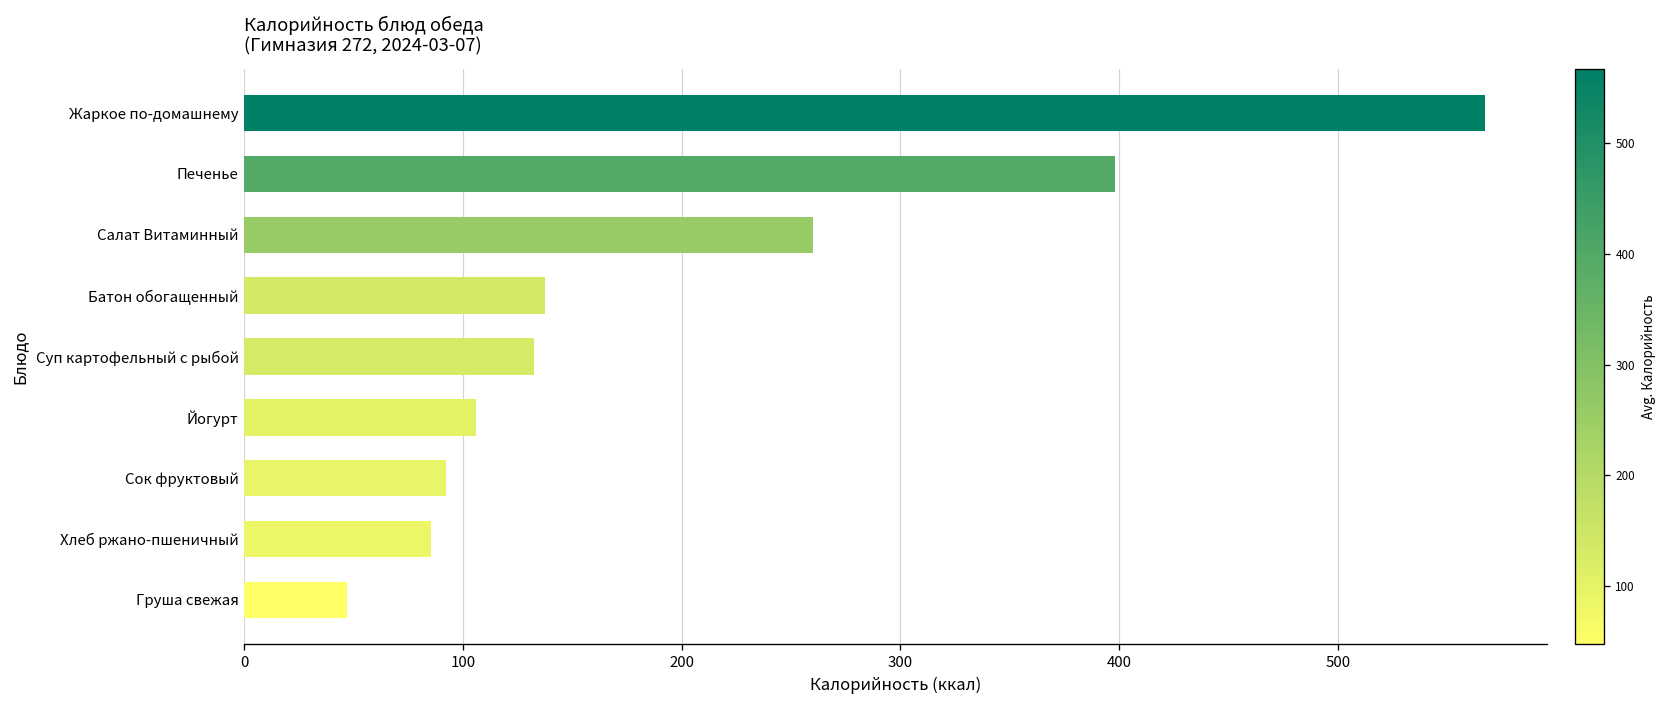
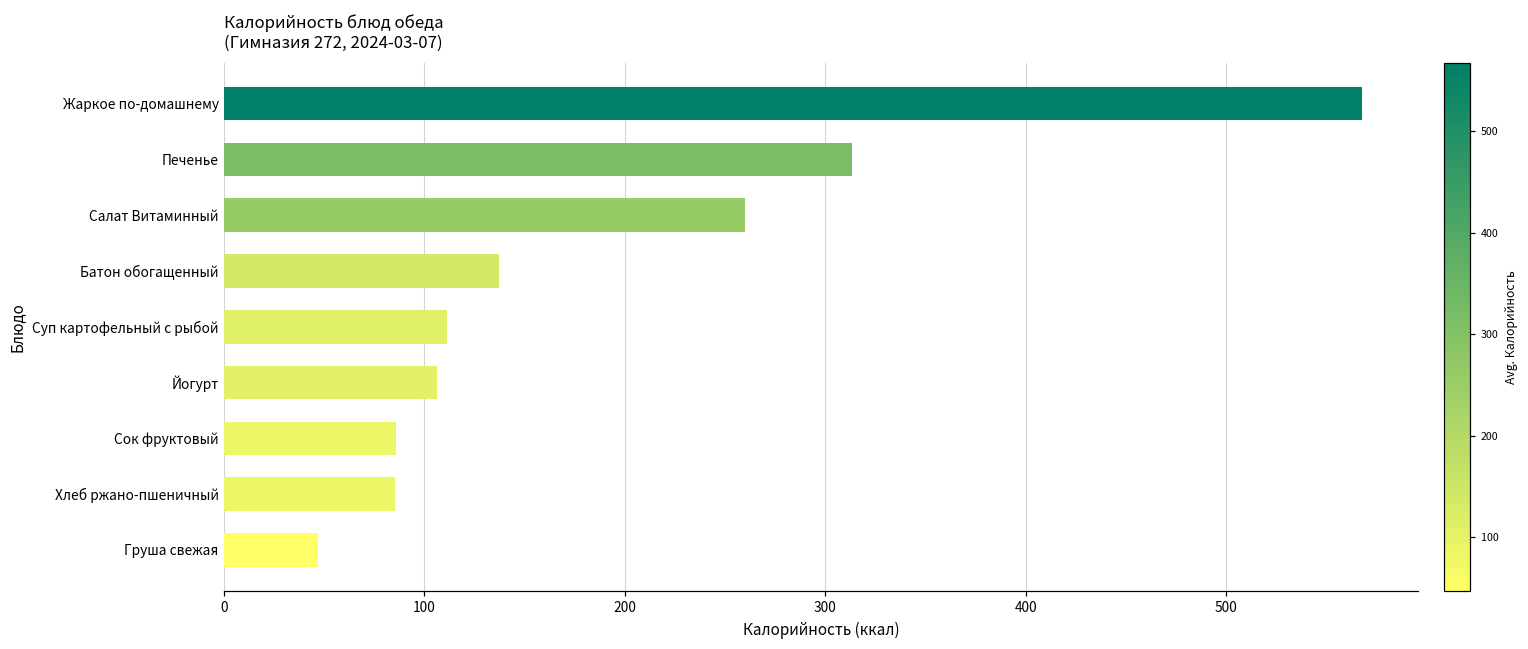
Печенье: 398 -> 314
Суп картофельный с рыбой: 133 -> 111
Сок фруктовый: 92 -> 86
